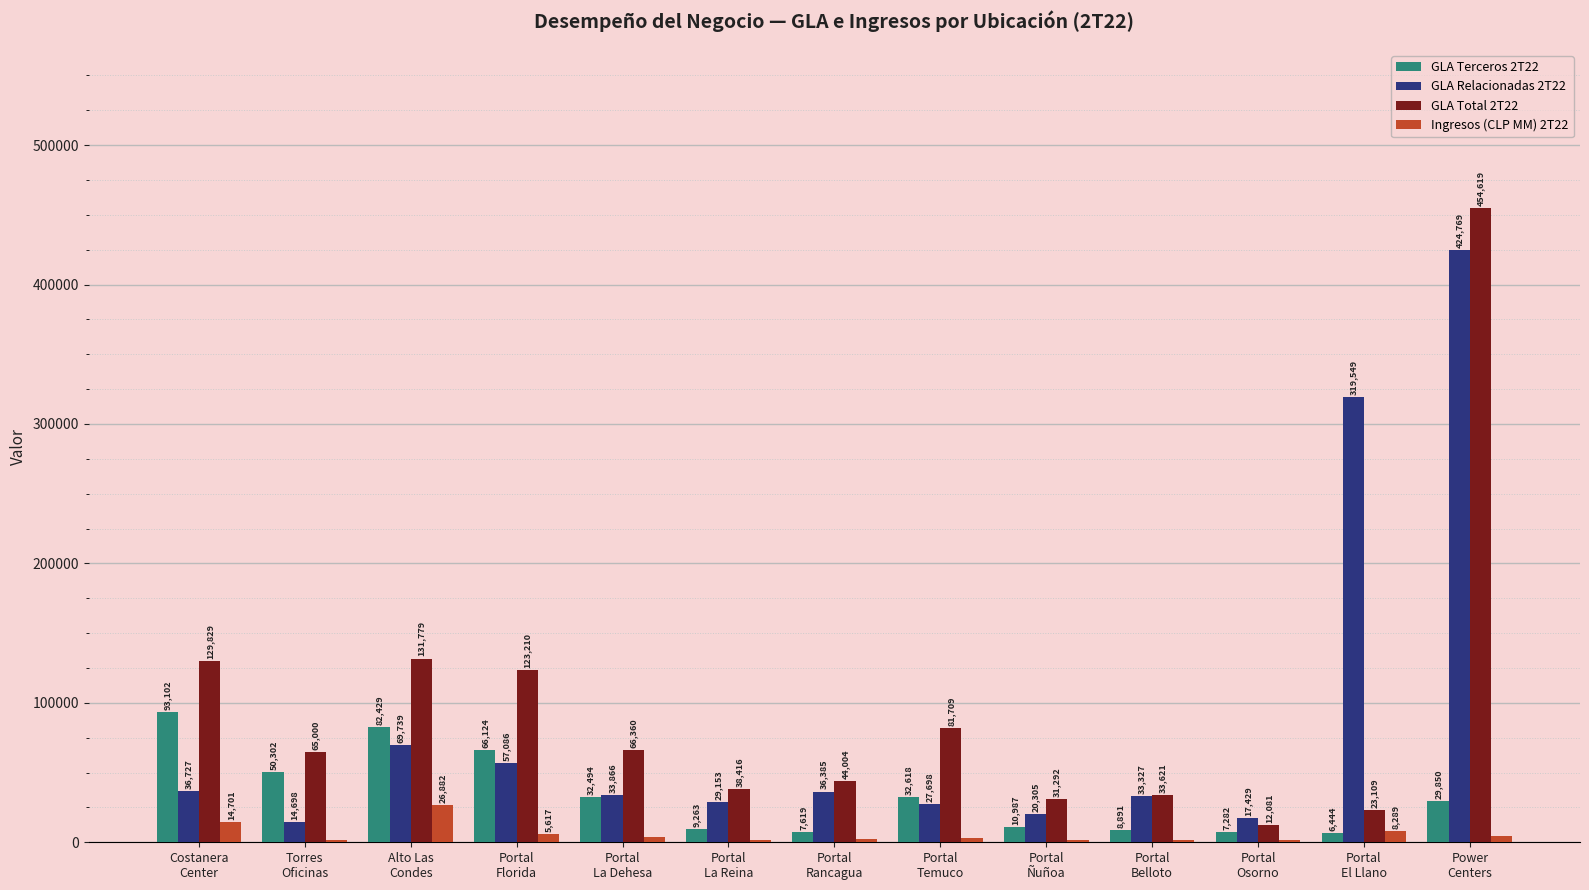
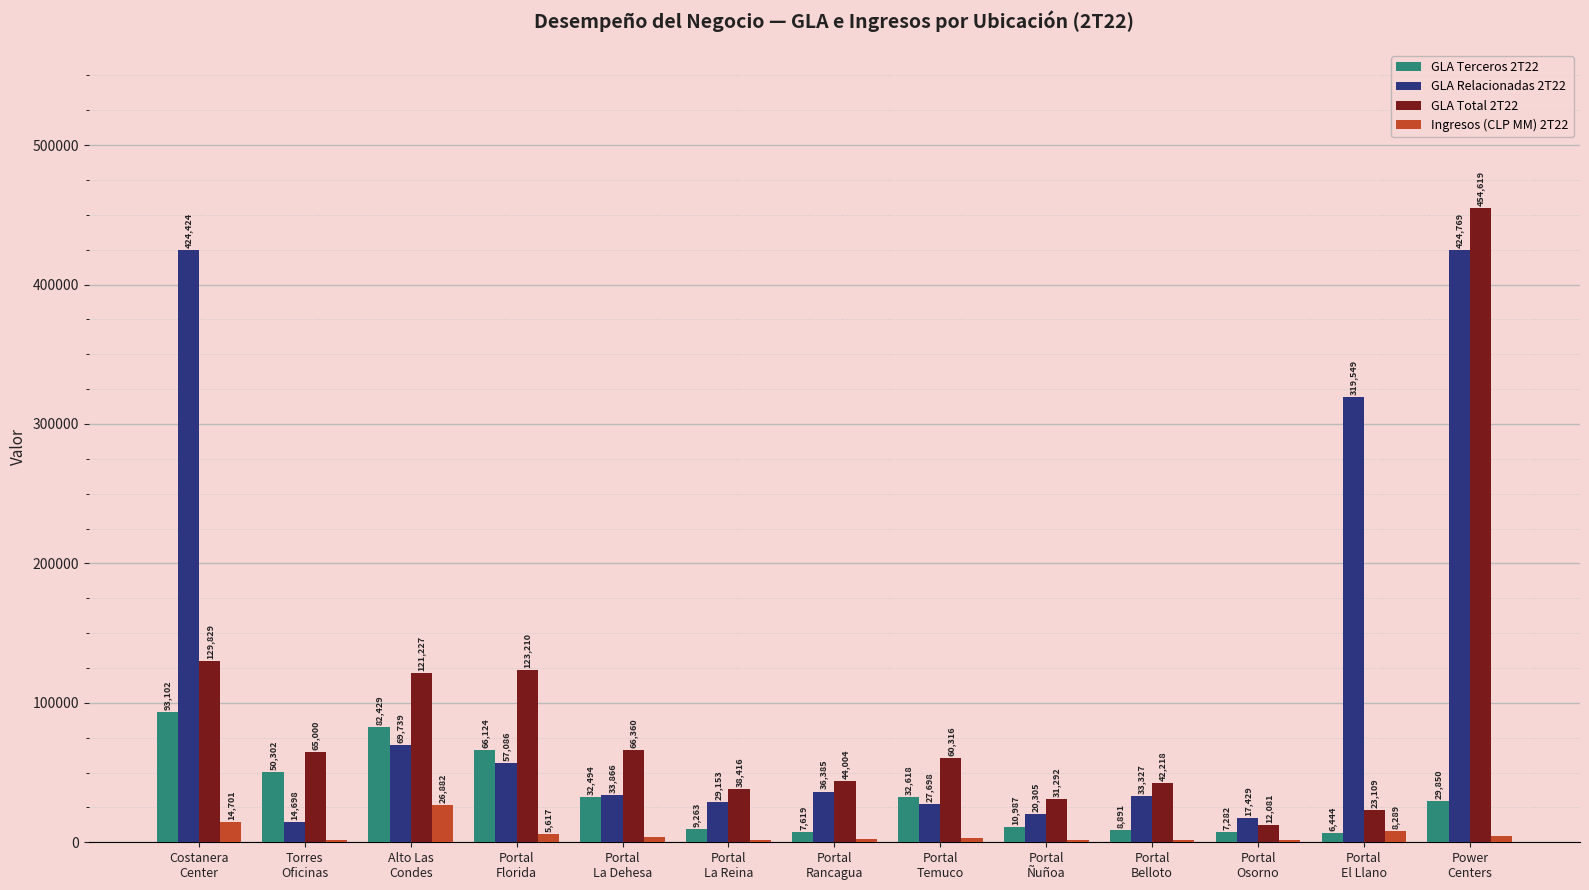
GLA Relacionadas 2T22, Costanera Center: 36,727 -> 424,424
GLA Total 2T22, Alto Las Condes: 131,779 -> 121,227
GLA Total 2T22, Portal Temuco: 81,709 -> 60,316
GLA Total 2T22, Portal Belloto: 33,621 -> 42,218
